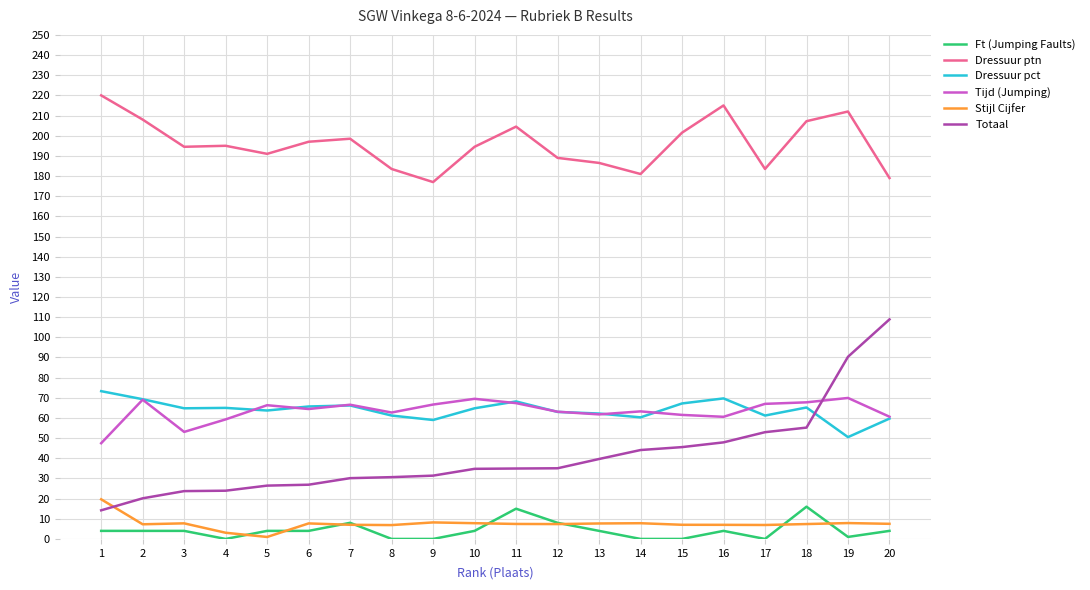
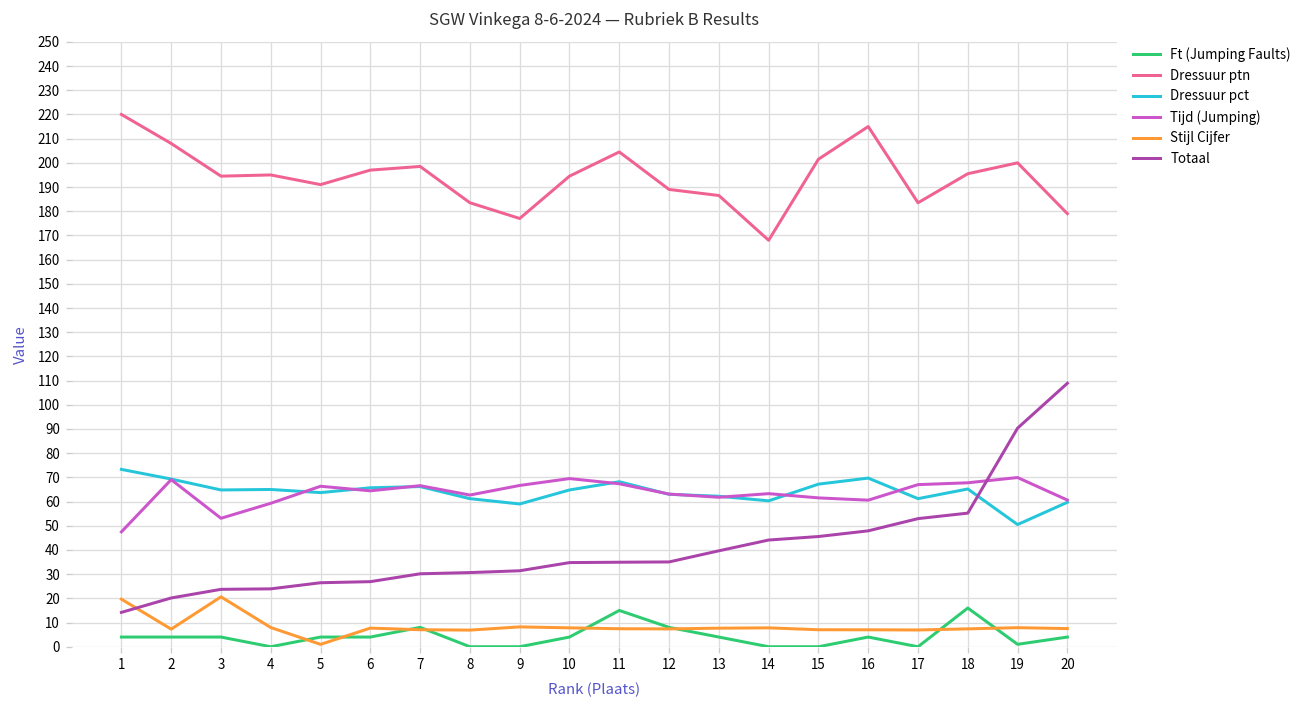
Stijl Cijfer, 3: 8 -> 21
Stijl Cijfer, 4: 3 -> 8
Dressuur ptn, 14: 181 -> 168
Dressuur ptn, 18: 207 -> 196
Dressuur ptn, 19: 212 -> 200
